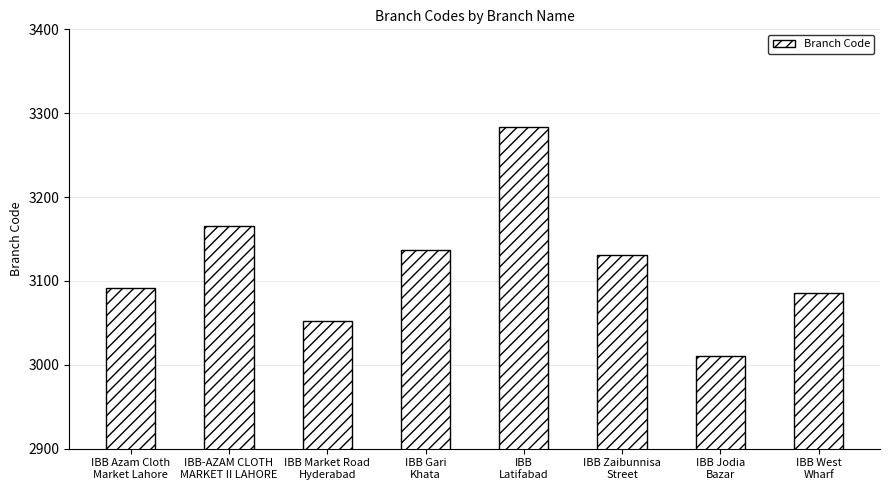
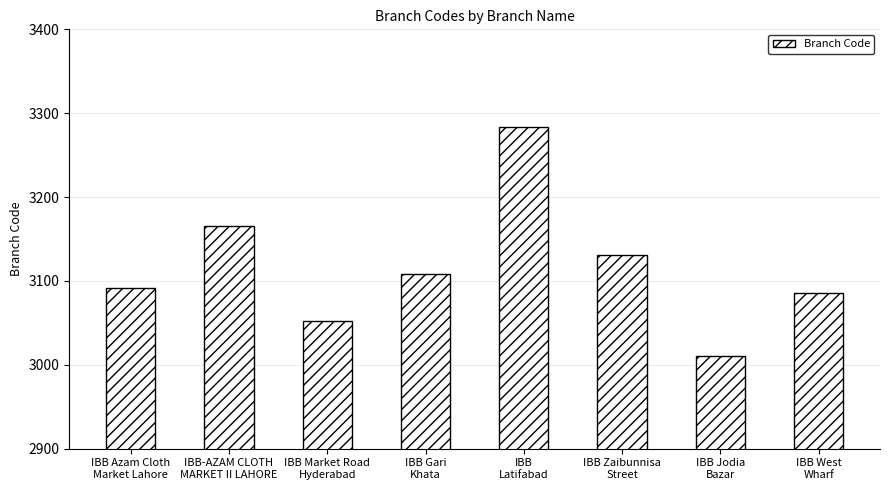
IBB Gari Khata: 3140 -> 3110
